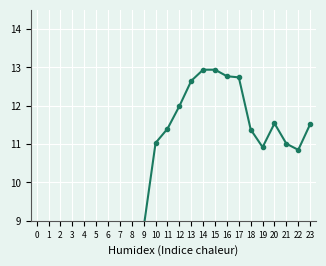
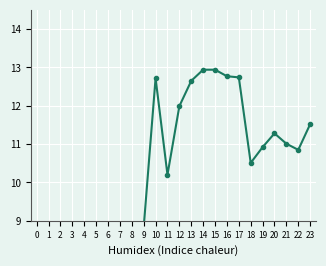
10: 11.0 -> 12.7
11: 11.4 -> 10.2
18: 11.4 -> 10.5
20: 11.5 -> 11.3
